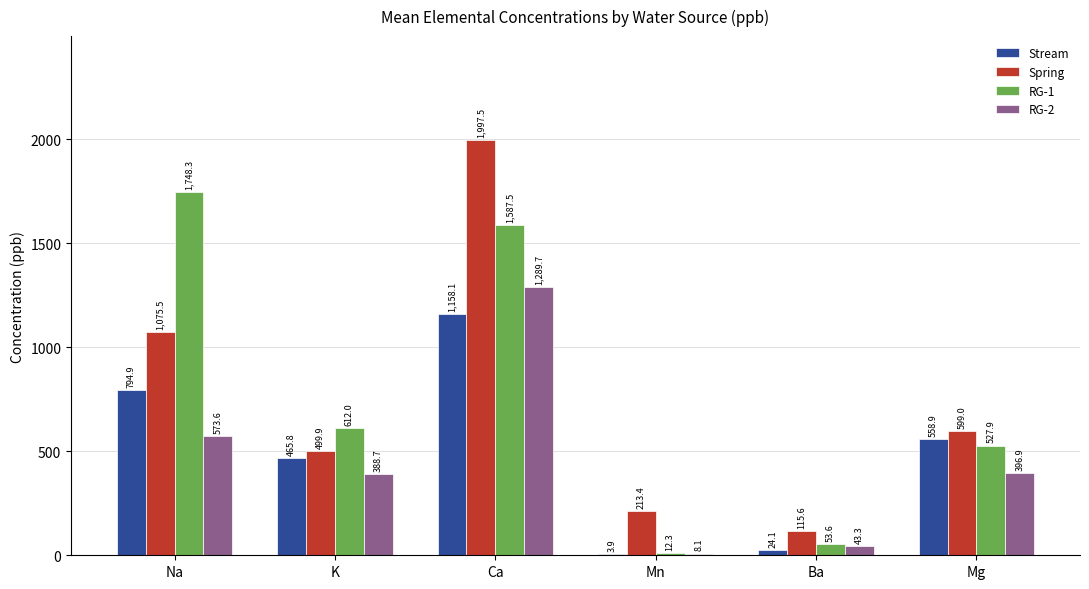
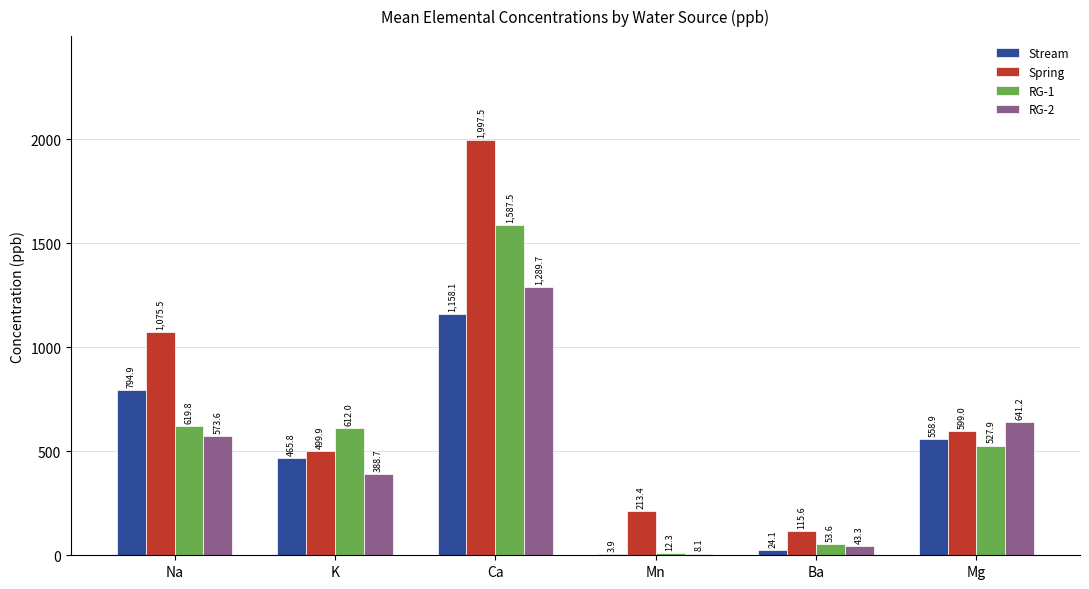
RG-1, Na: 1,748.3 -> 619.8
RG-2, Mg: 396.9 -> 641.2
